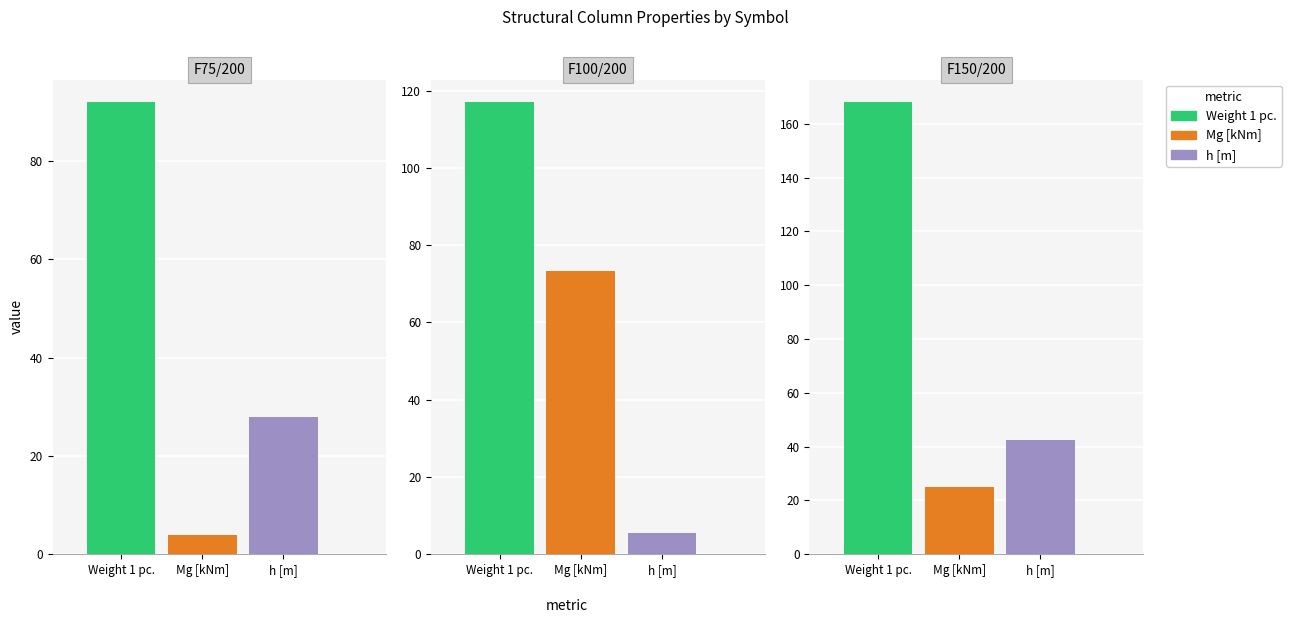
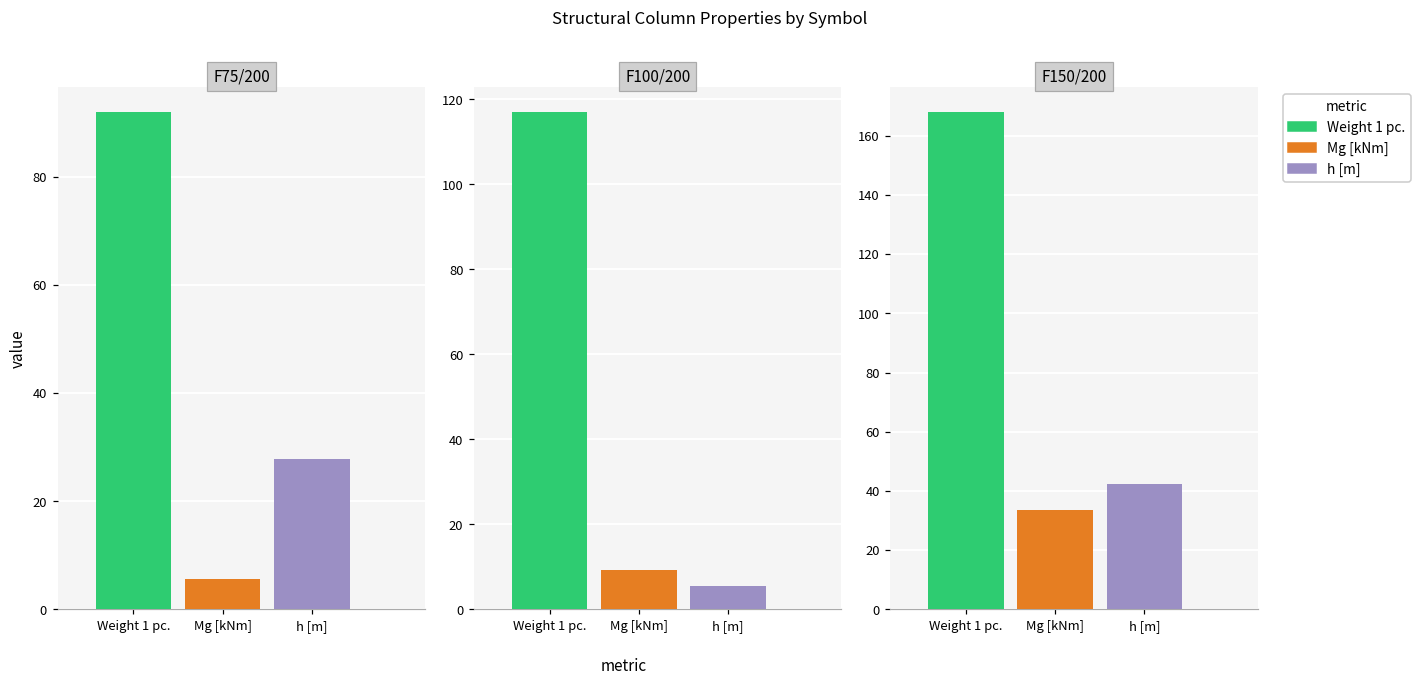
F75/200, Mg [kNm]: 4 -> 6
F100/200, Mg [kNm]: 73 -> 9
F150/200, Mg [kNm]: 25 -> 34
